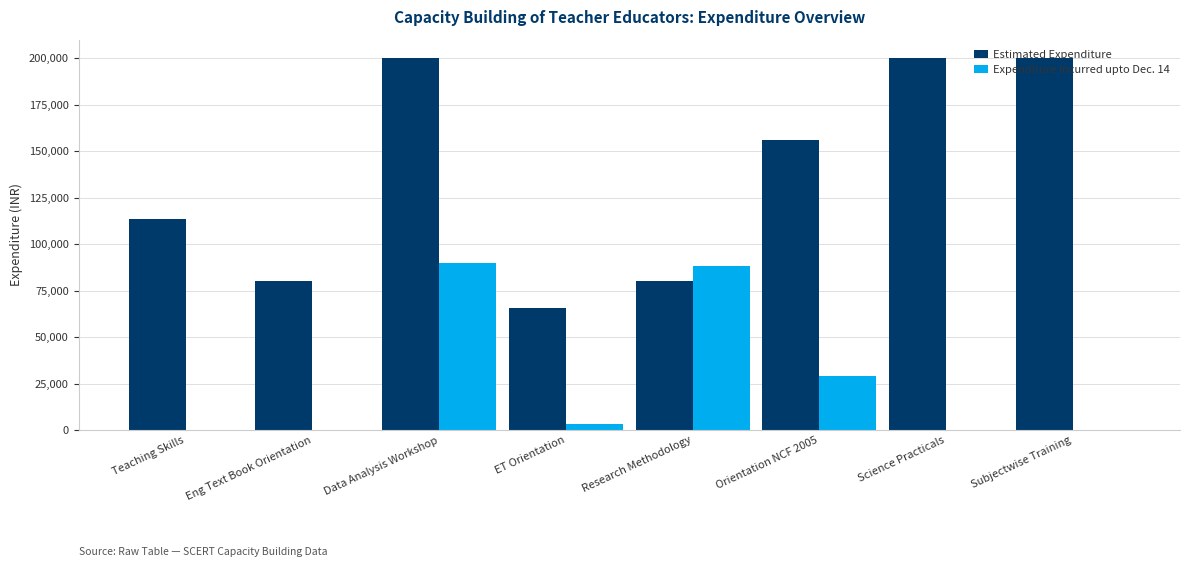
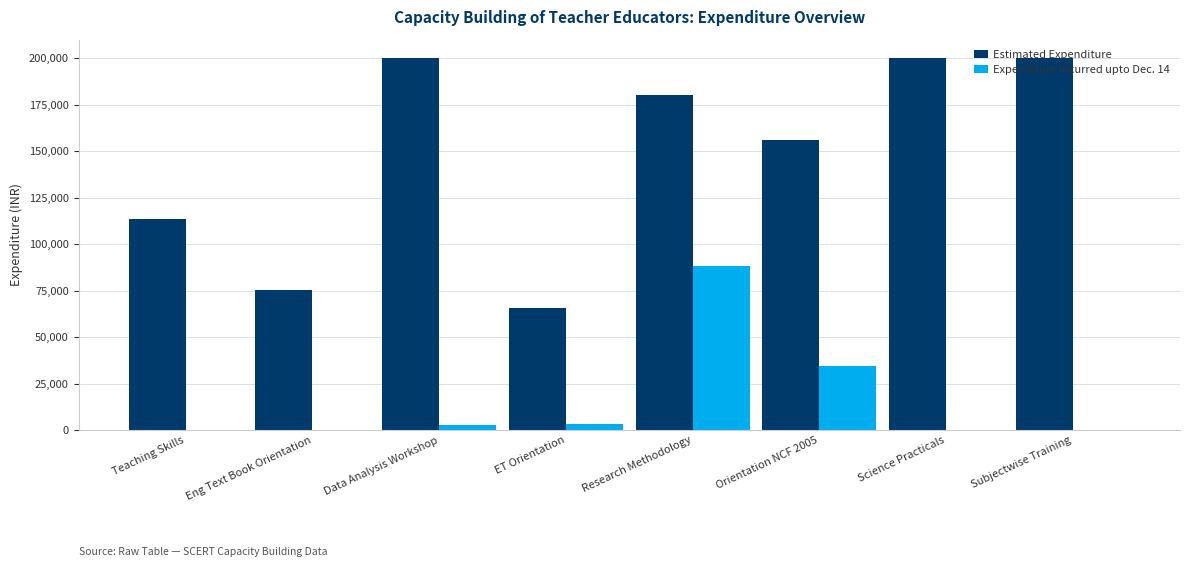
Estimated Expenditure, Eng Text Book Orientation: 80,000 -> 75,000
Expenditure Incurred upto Dec. 14, Data Analysis Workshop: 90,000 -> 3,000
Estimated Expenditure, Research Methodology: 80,000 -> 180,000
Expenditure Incurred upto Dec. 14, Orientation NCF 2005: 29,000 -> 34,000
